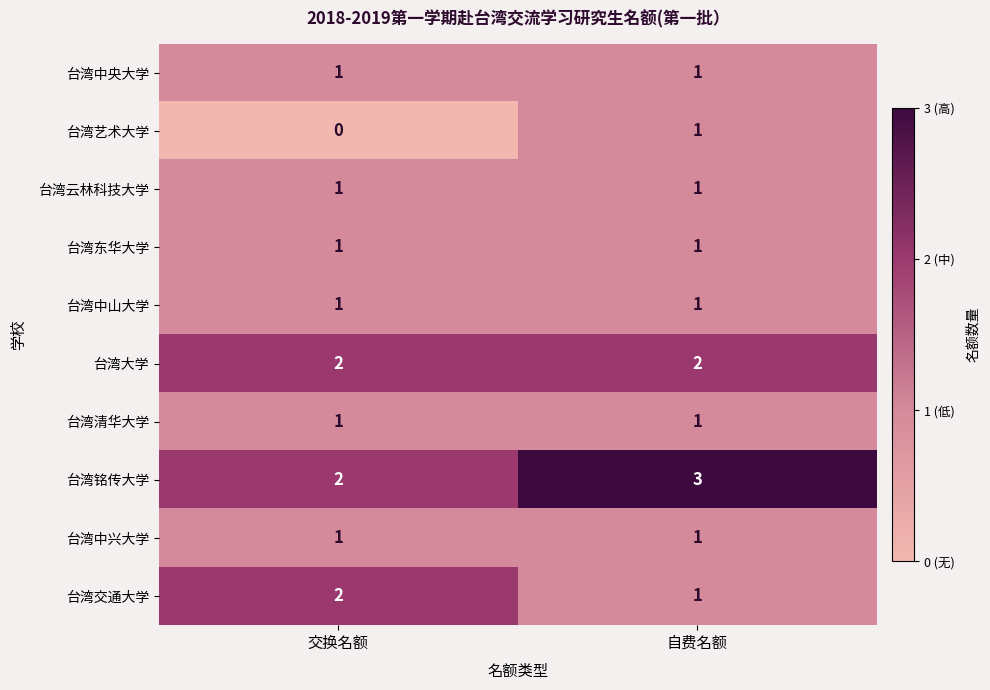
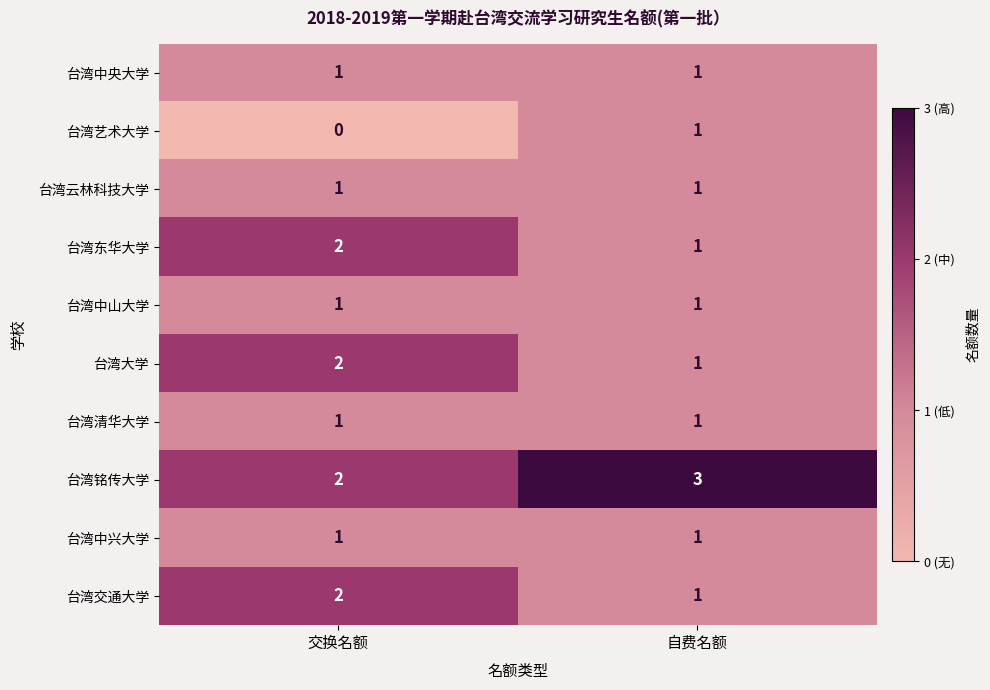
台湾东华大学, 交换名额: 1 -> 2
台湾大学, 自费名额: 2 -> 1
